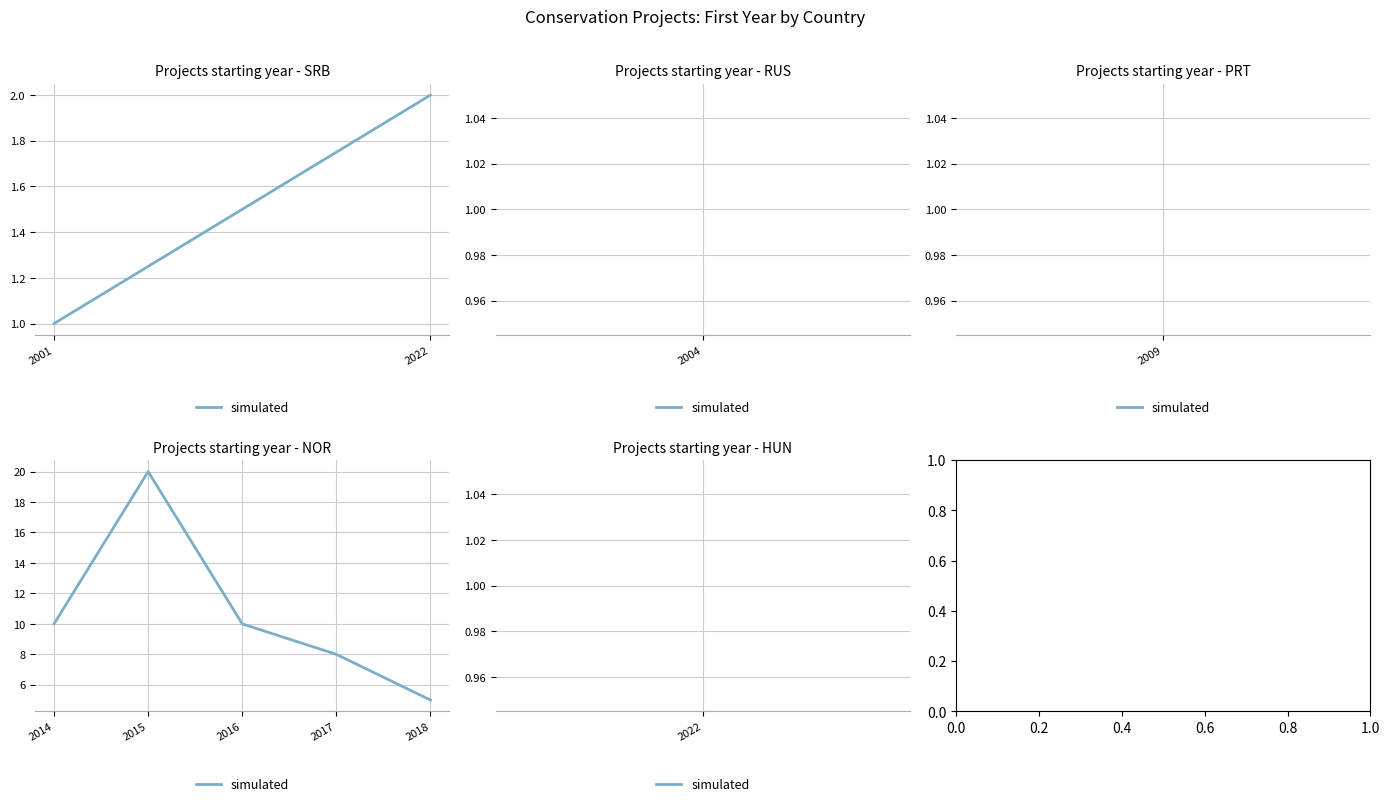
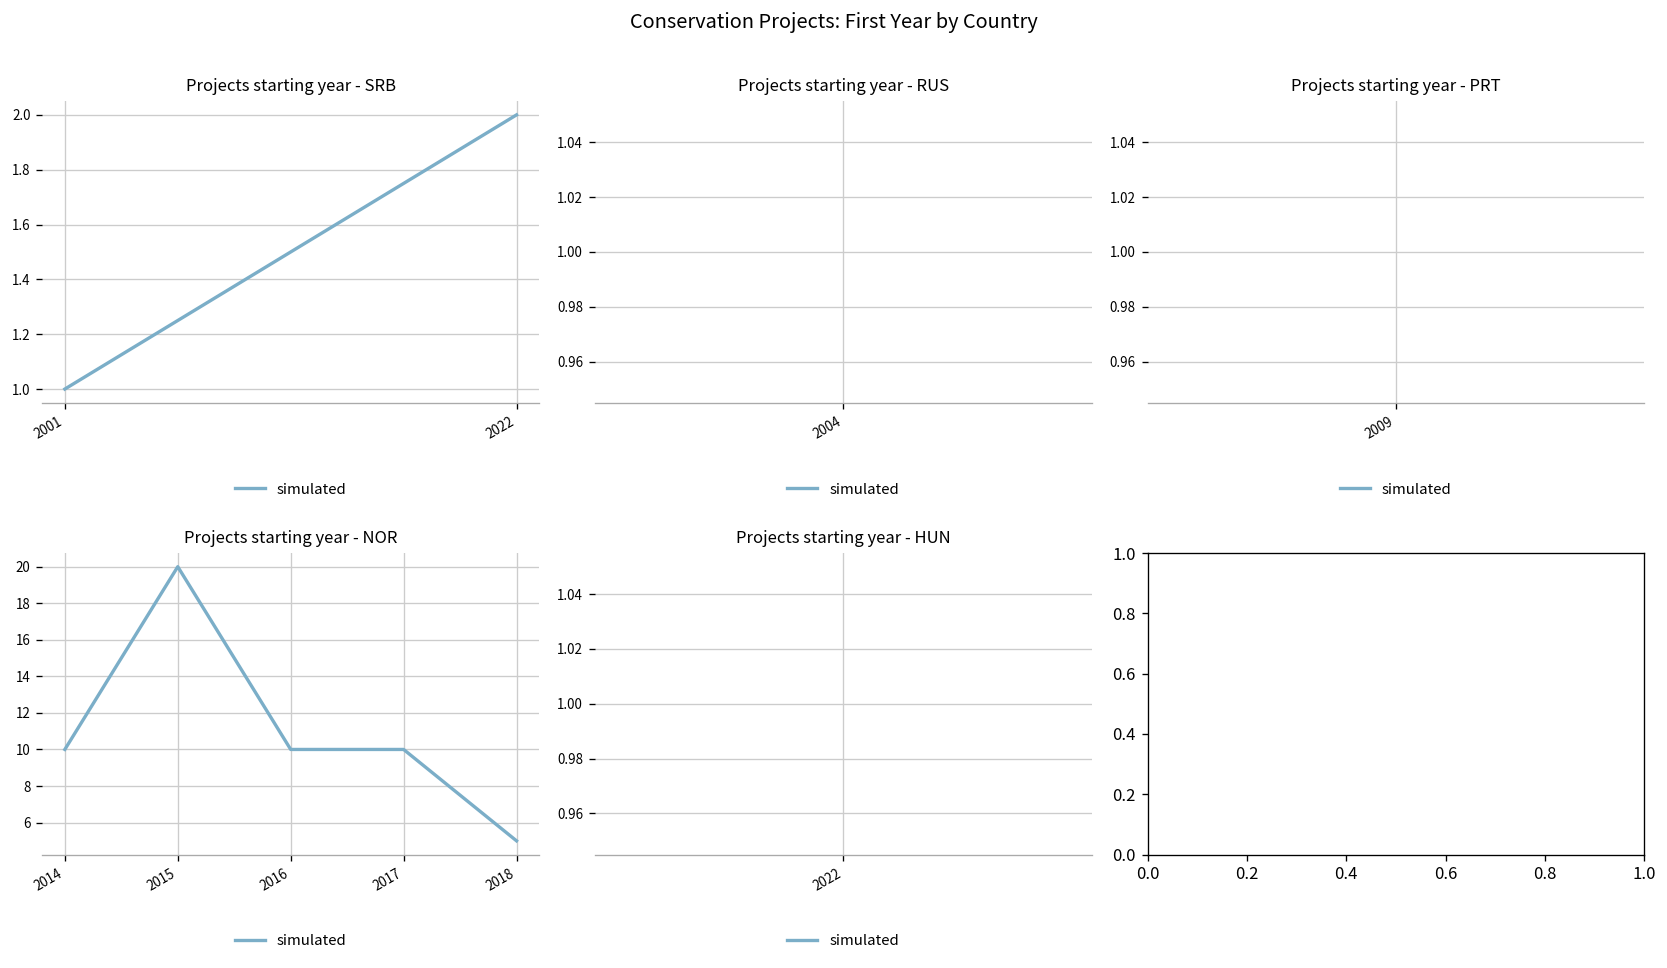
Projects starting year - NOR, 2017: 8 -> 10
